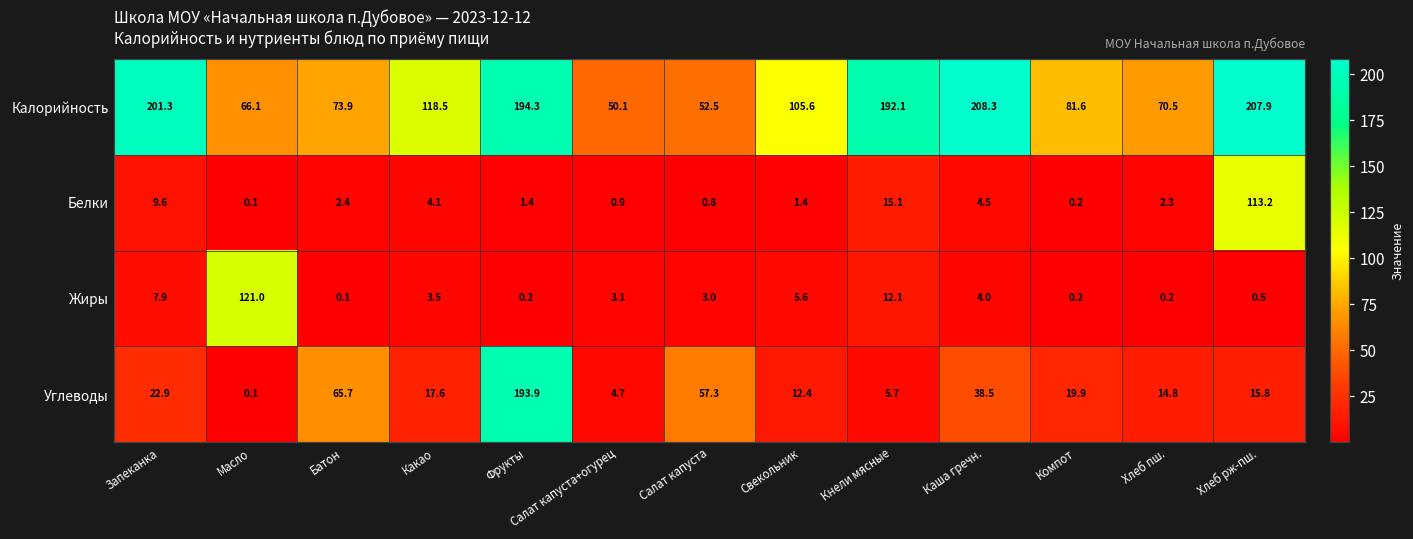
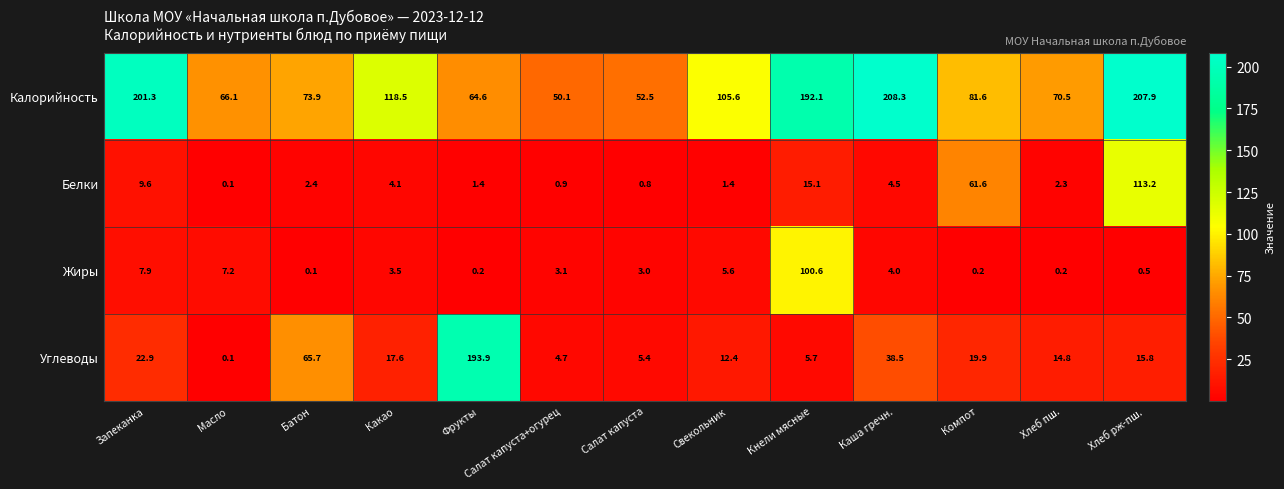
Калорийность, Фрукты: 194.3 -> 64.6
Белки, Компот: 0.2 -> 61.6
Жиры, Масло: 121.0 -> 7.2
Жиры, Кнели мясные: 12.1 -> 100.6
Углеводы, Салат капуста: 57.3 -> 5.4
